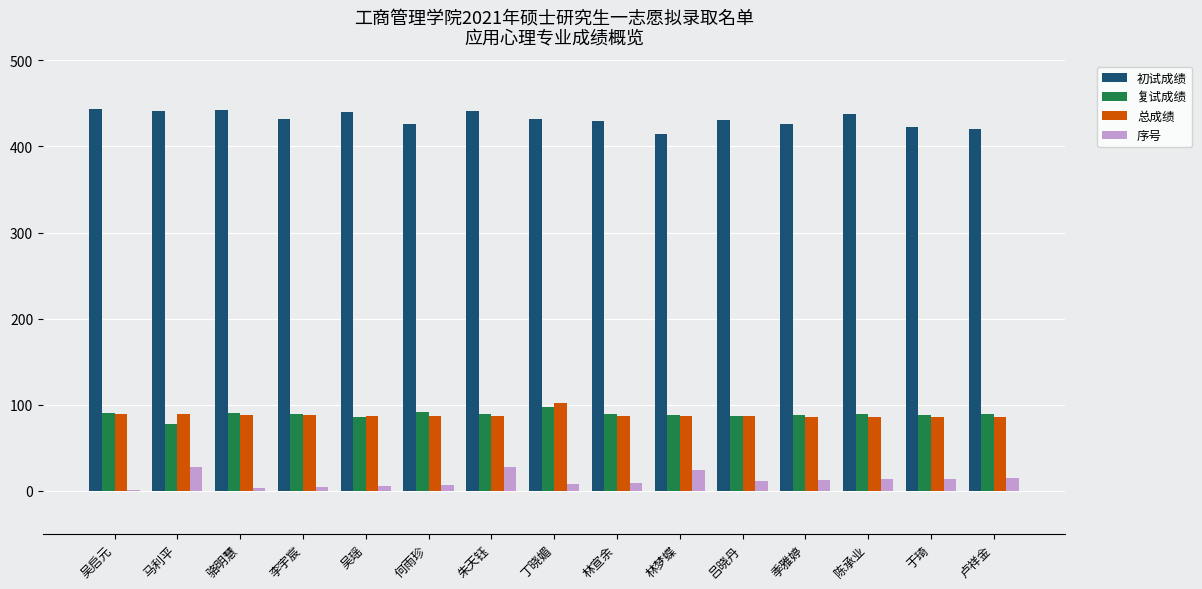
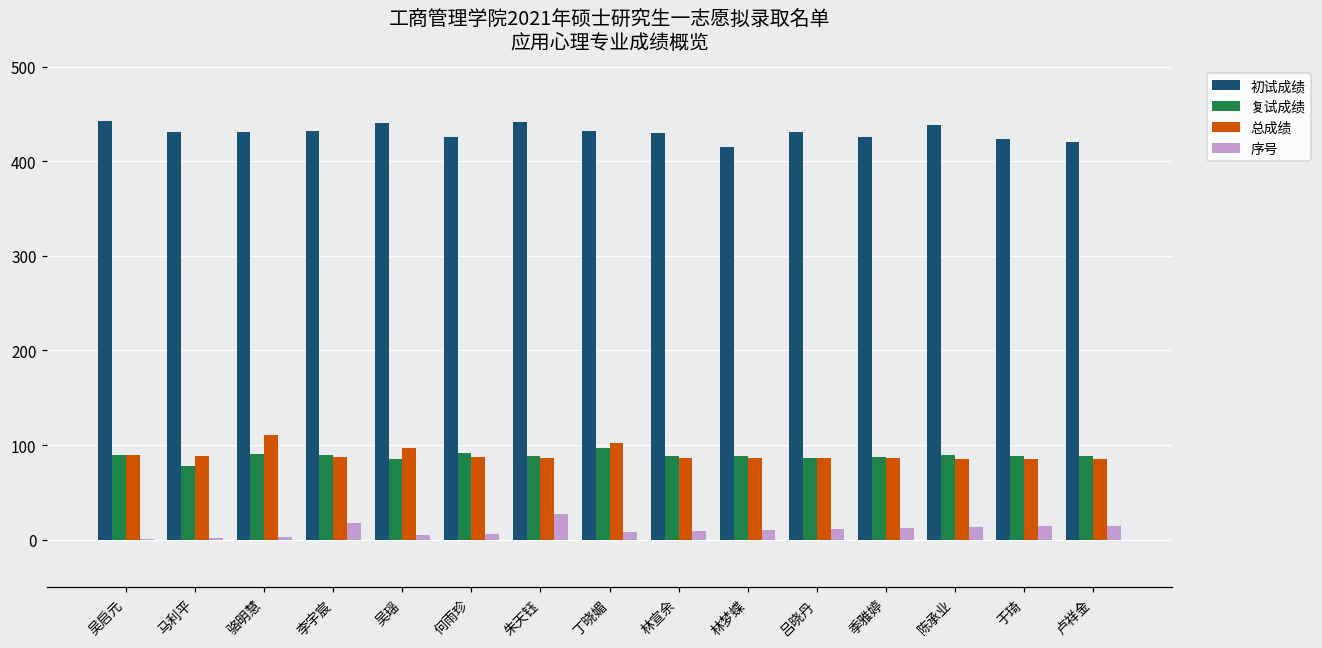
初试成绩, 马利平: 440 -> 430
序号, 马利平: 30 -> 0
初试成绩, 骆明慧: 440 -> 430
总成绩, 骆明慧: 90 -> 110
序号, 李宇宸: 0 -> 20
总成绩, 吴瑶: 90 -> 100
序号, 林梦蝶: 20 -> 10
